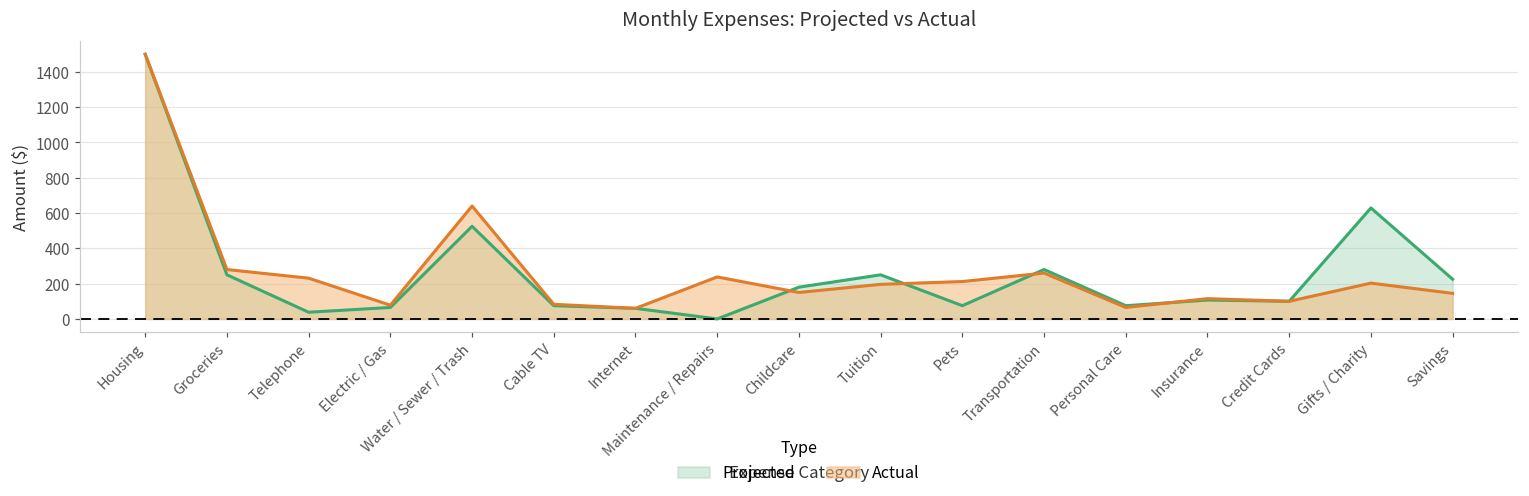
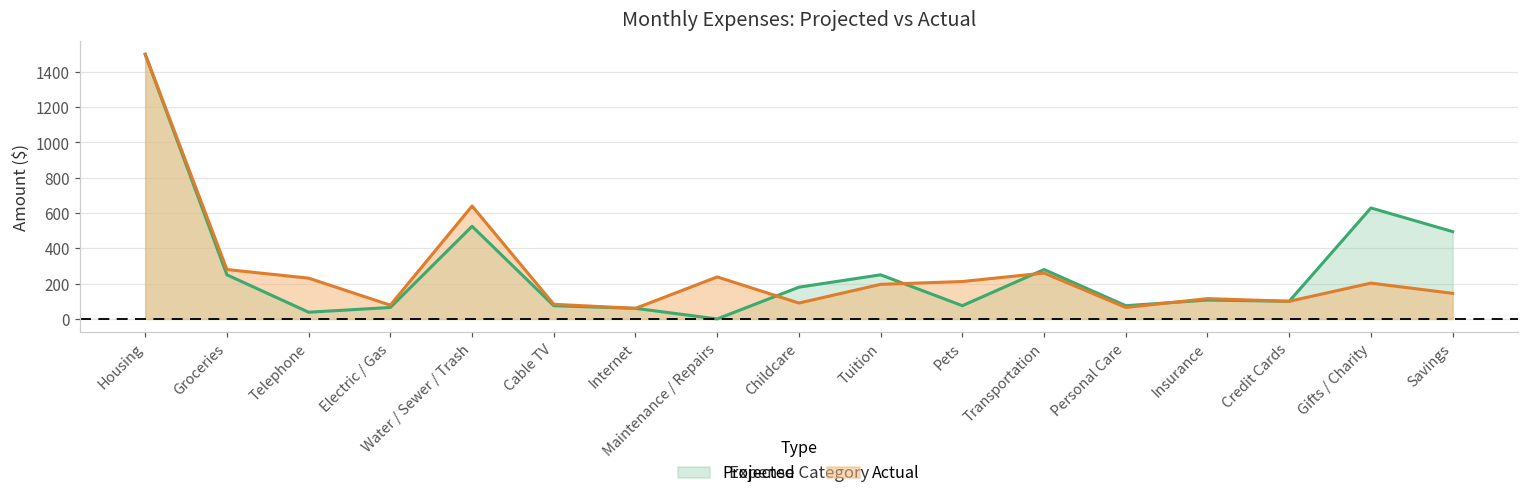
Actual, Childcare: 150 -> 90
Projected, Savings: 230 -> 500
